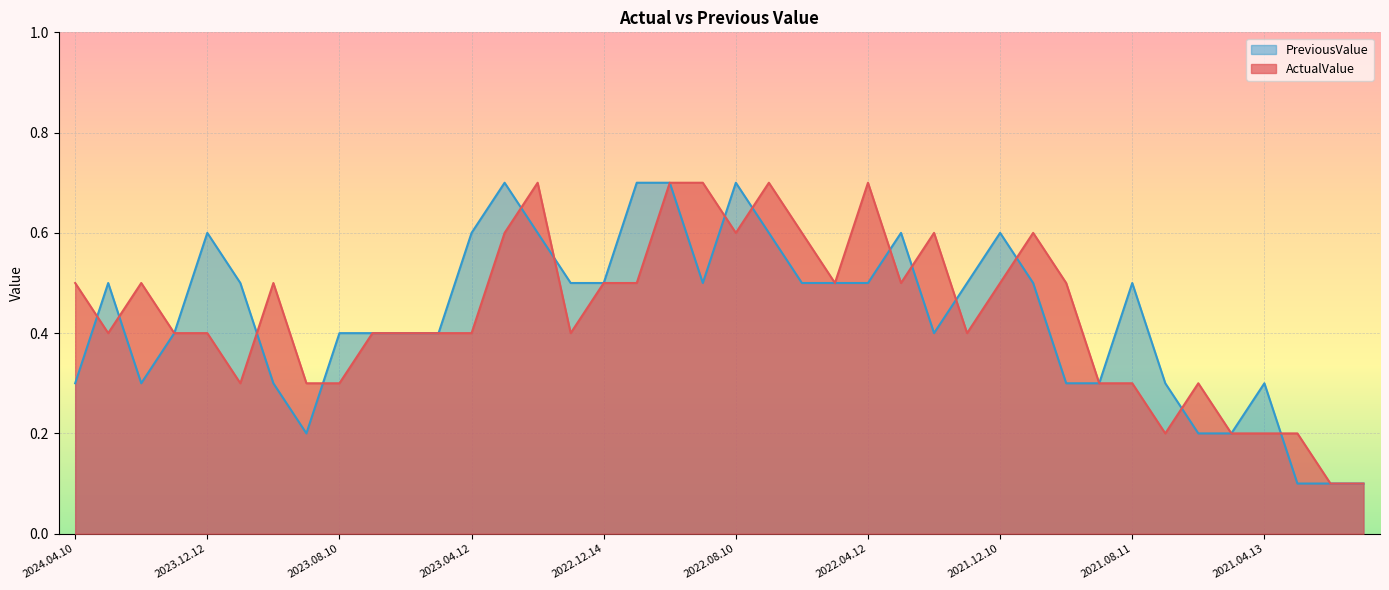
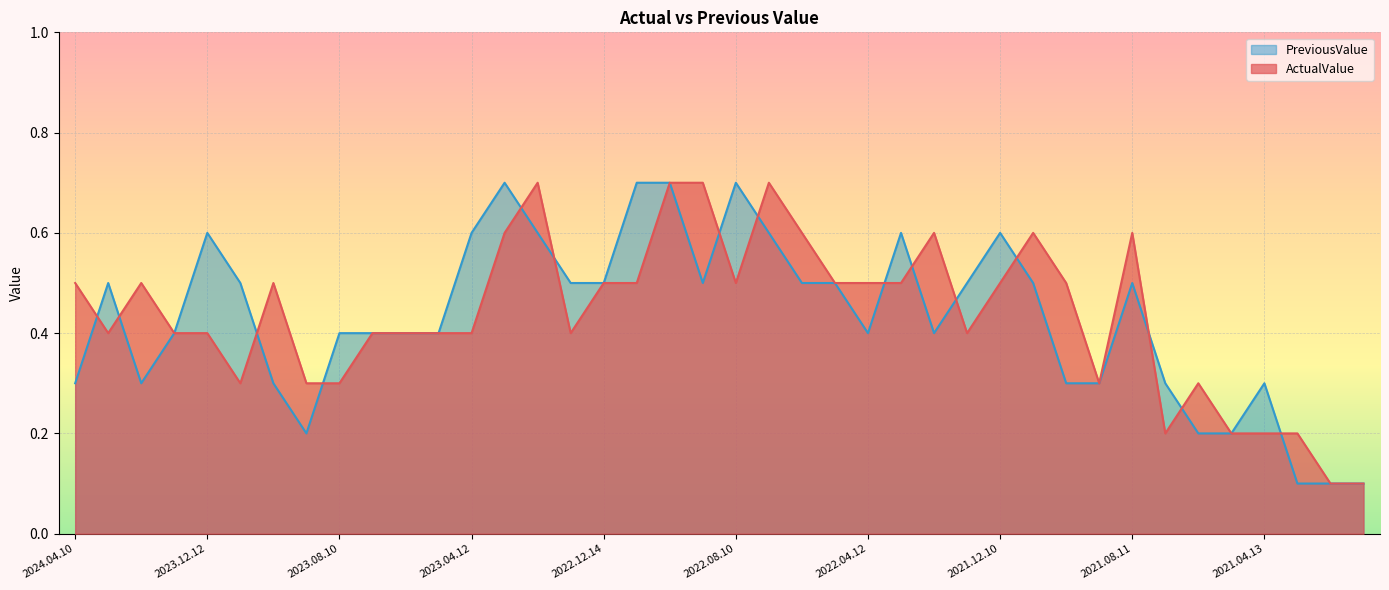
ActualValue, 2022.08.10: 0.6 -> 0.5
PreviousValue, 2022.04.12: 0.5 -> 0.4
ActualValue, 2022.04.12: 0.7 -> 0.5
ActualValue, 2021.08.11: 0.3 -> 0.6
